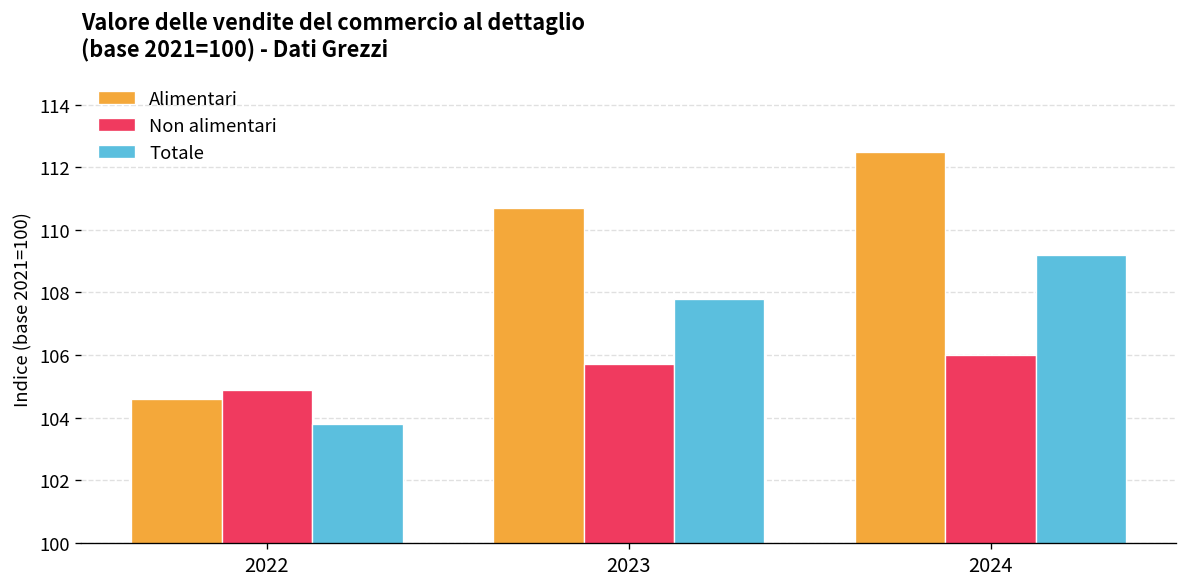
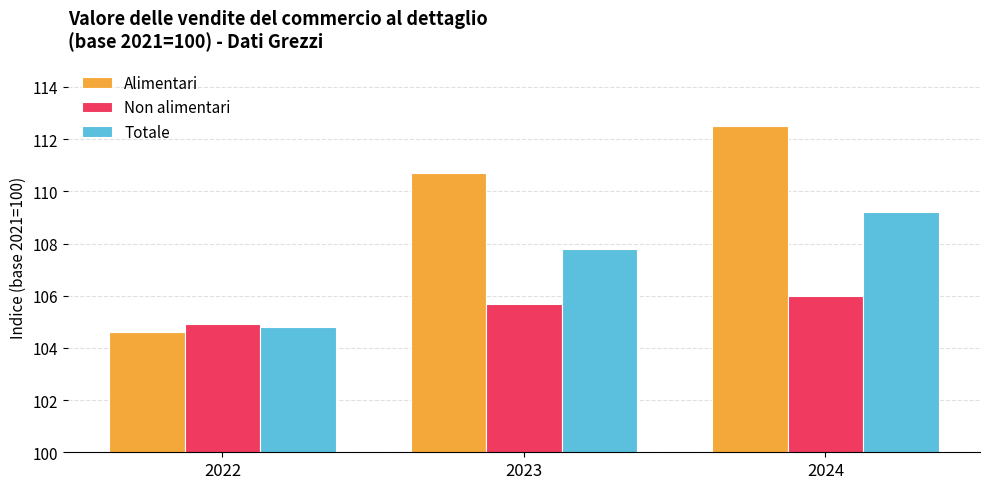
Totale, 2022: 103.8 -> 104.8
